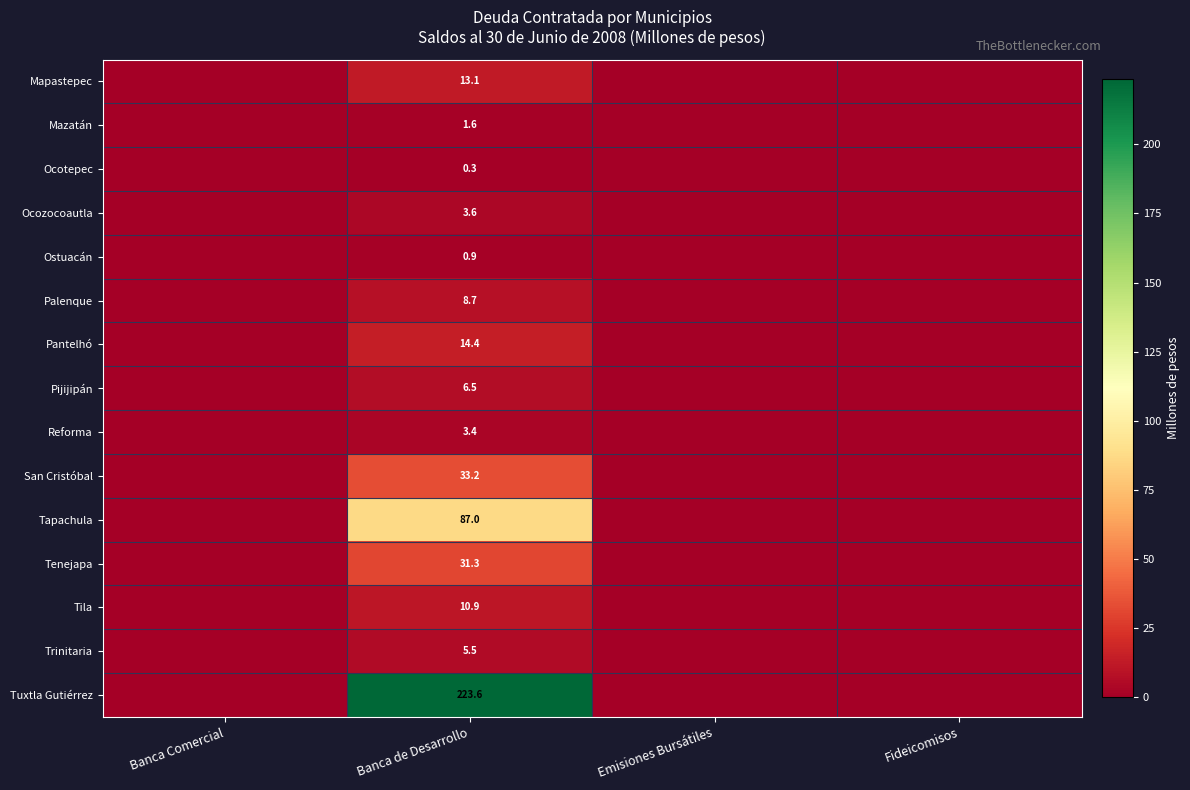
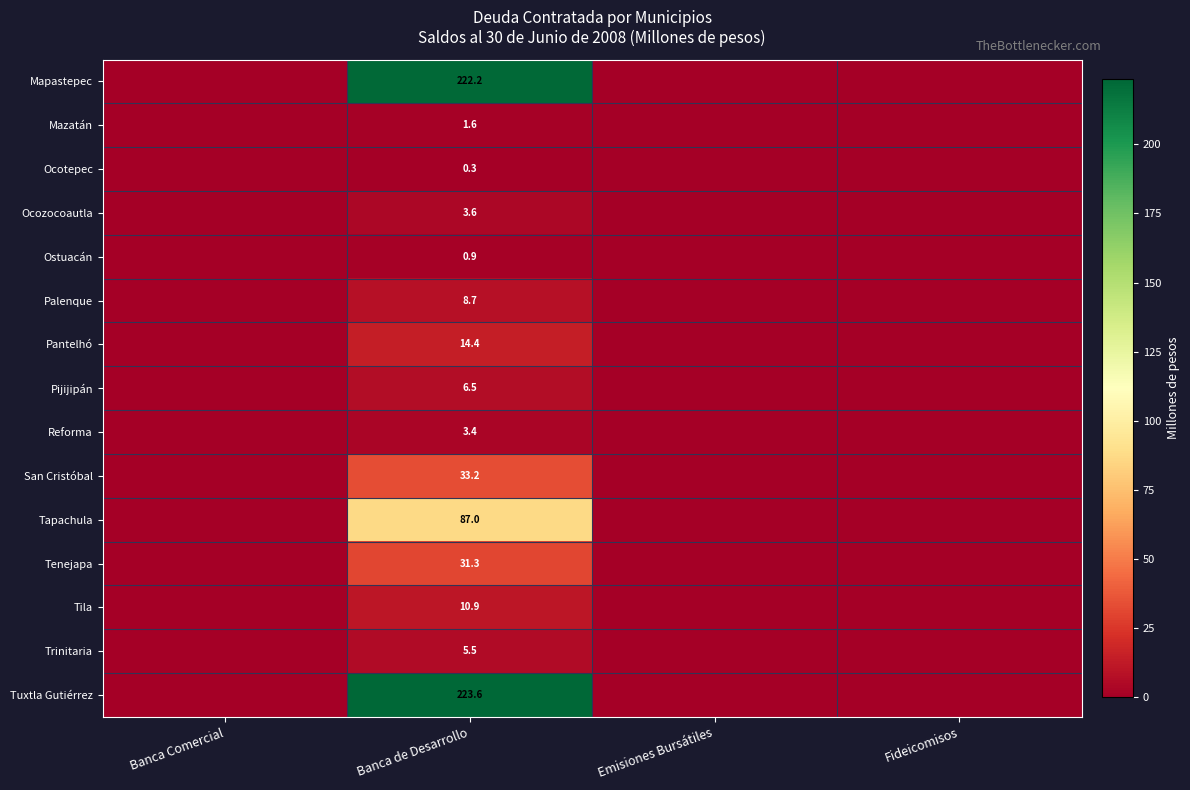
Mapastepec, Banca de Desarrollo: 13.1 -> 222.2
